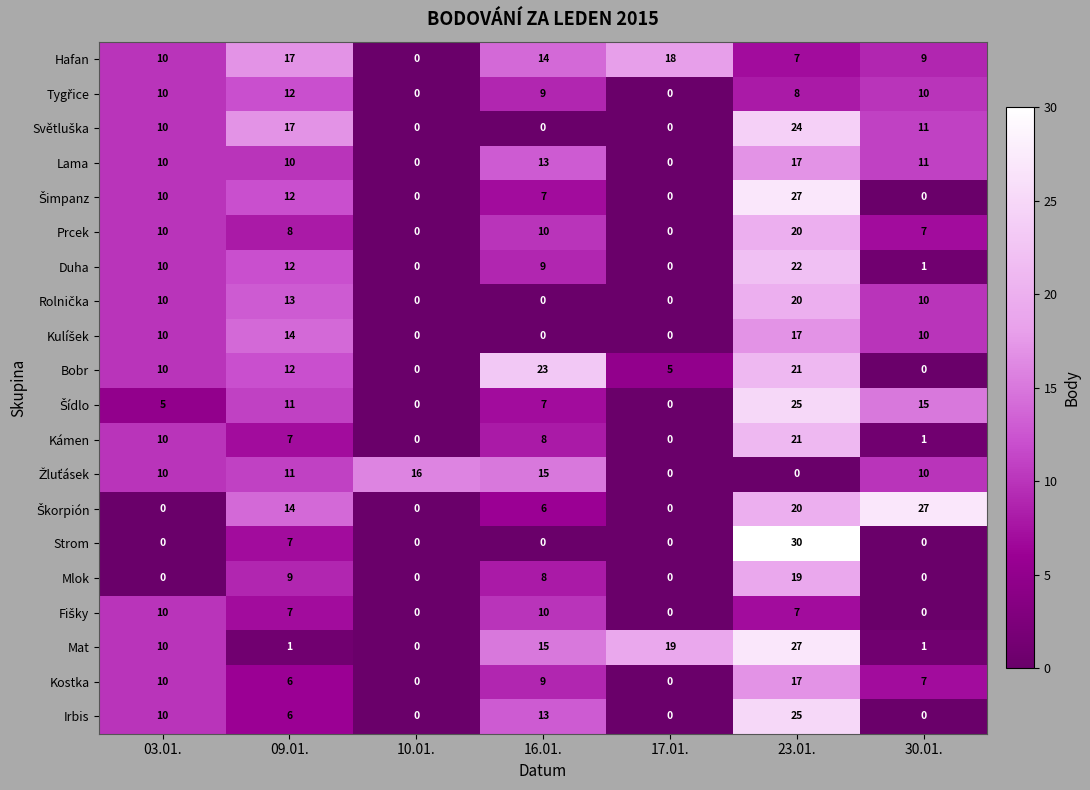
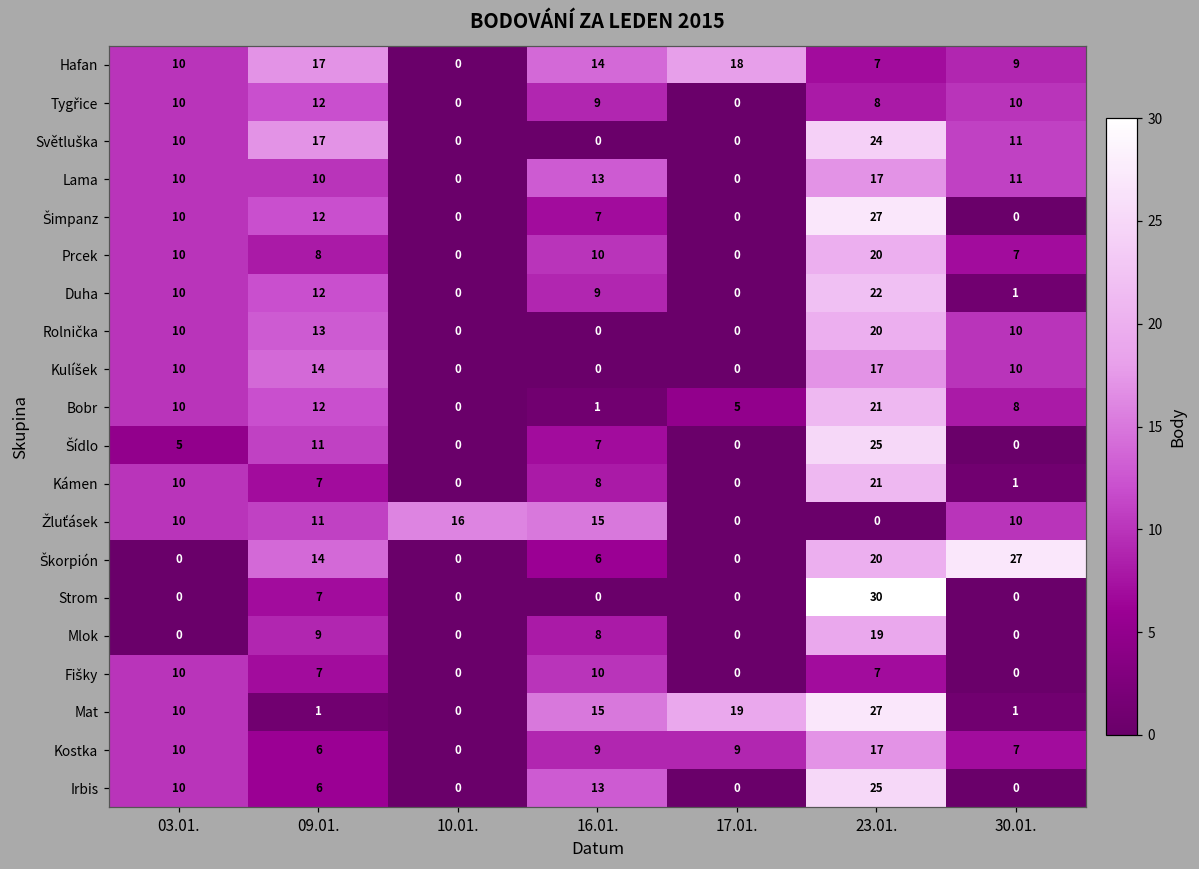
Bobr, 16.01.: 23 -> 1
Bobr, 30.01.: 0 -> 8
Šídlo, 30.01.: 15 -> 0
Kostka, 17.01.: 0 -> 9
